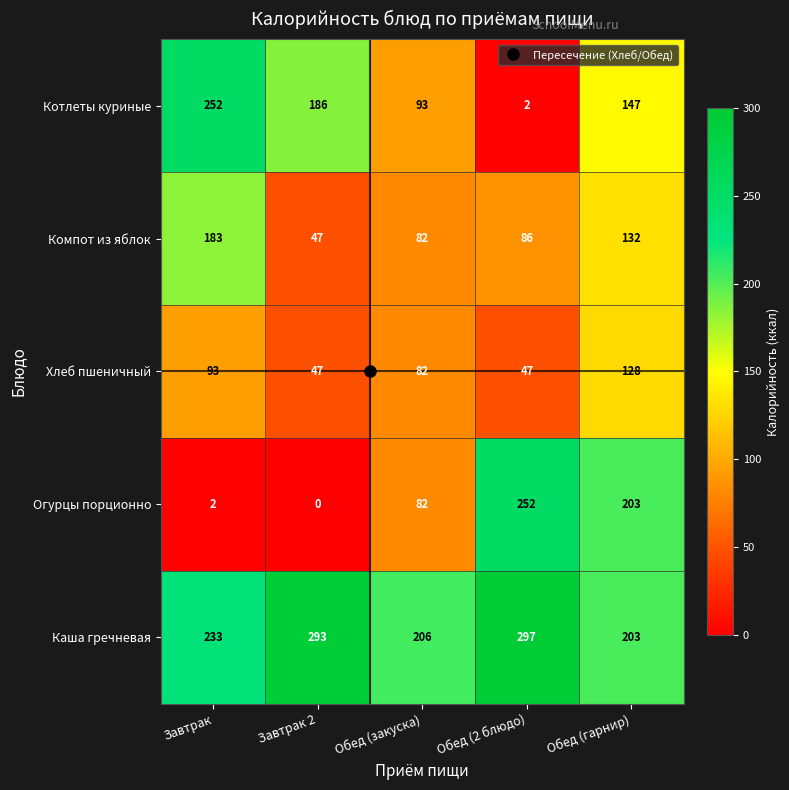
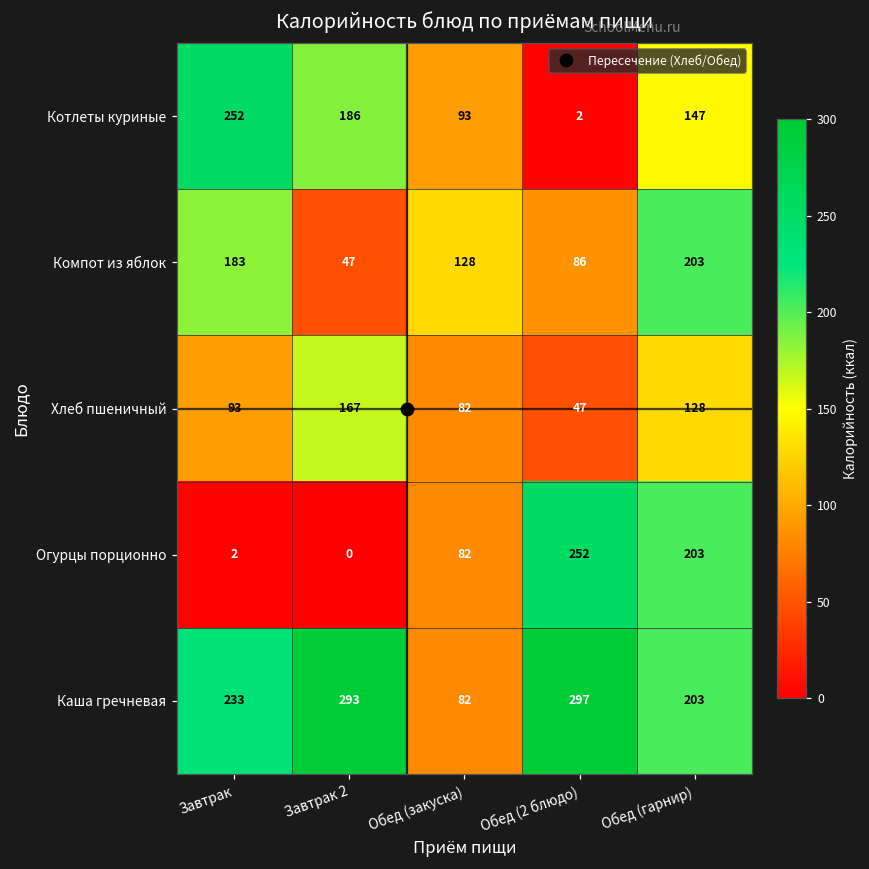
Компот из яблок, Обед (закуска): 82 -> 128
Компот из яблок, Обед (гарнир): 132 -> 203
Хлеб пшеничный, Завтрак 2: 47 -> 167
Каша гречневая, Обед (закуска): 206 -> 82
